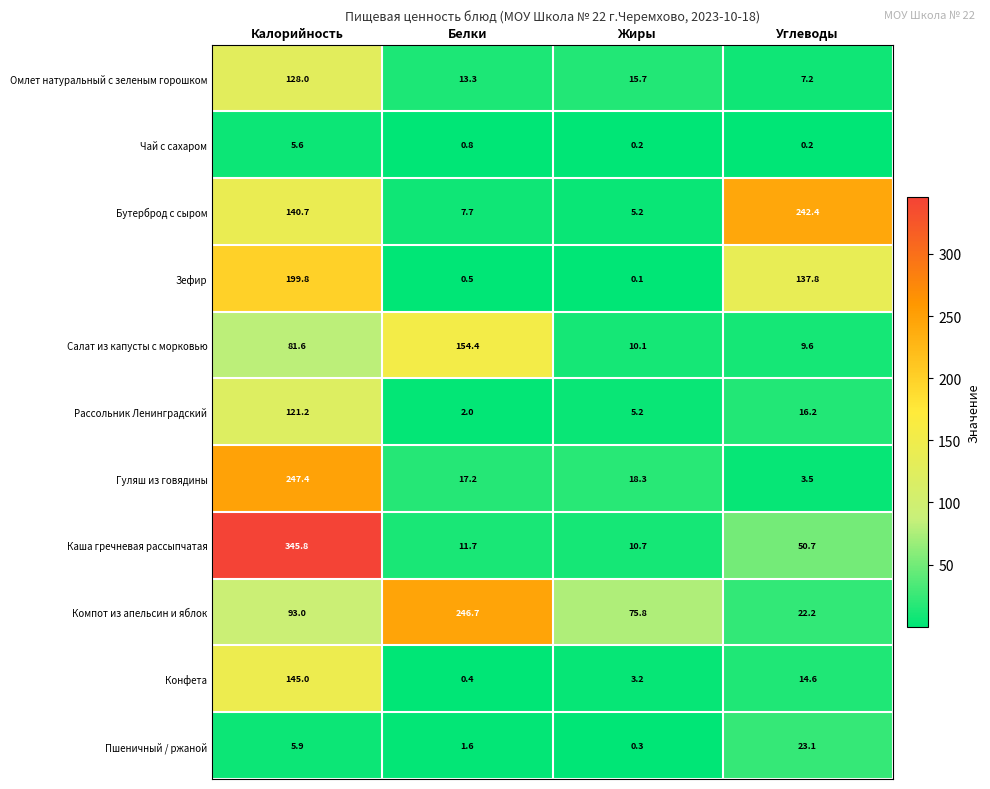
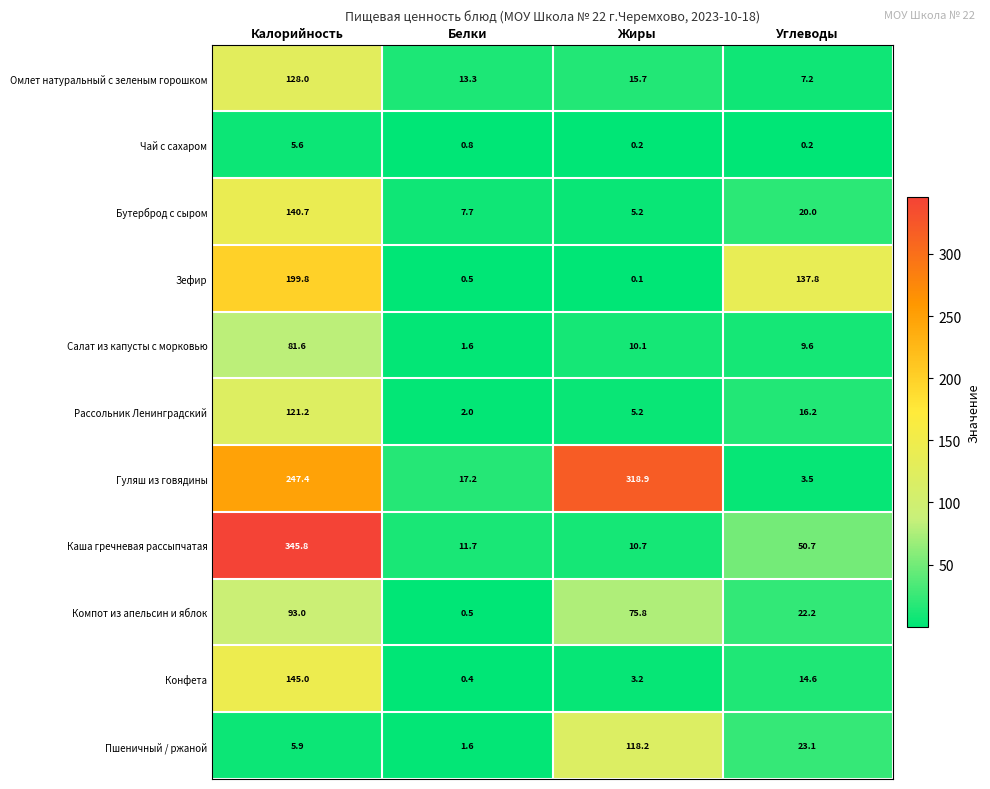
Бутерброд с сыром, Углеводы: 242.4 -> 20.0
Салат из капусты с морковью, Белки: 154.4 -> 1.6
Гуляш из говядины, Жиры: 18.3 -> 318.9
Компот из апельсин и яблок, Белки: 246.7 -> 0.5
Пшеничный / ржаной, Жиры: 0.3 -> 118.2
